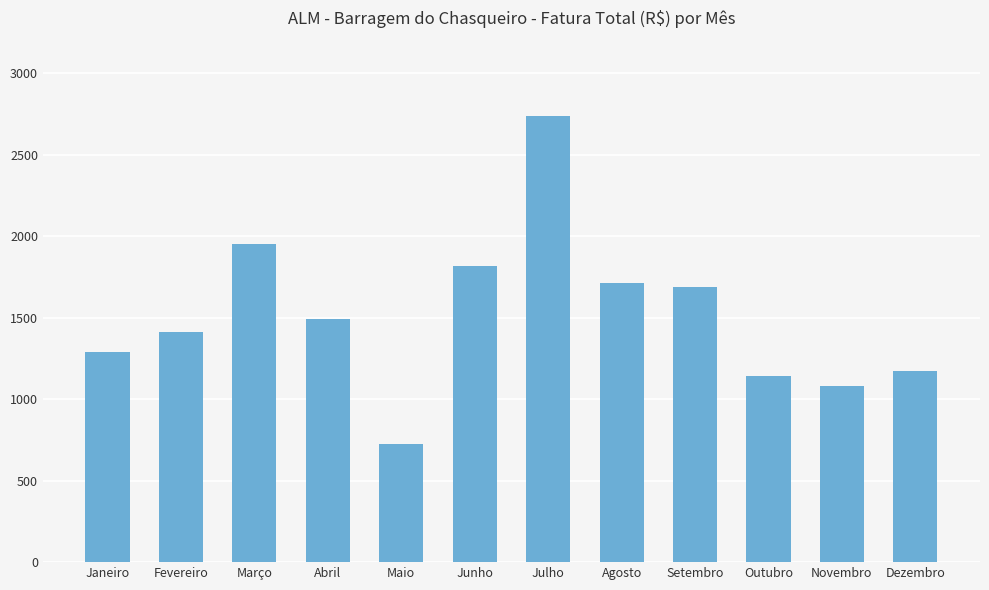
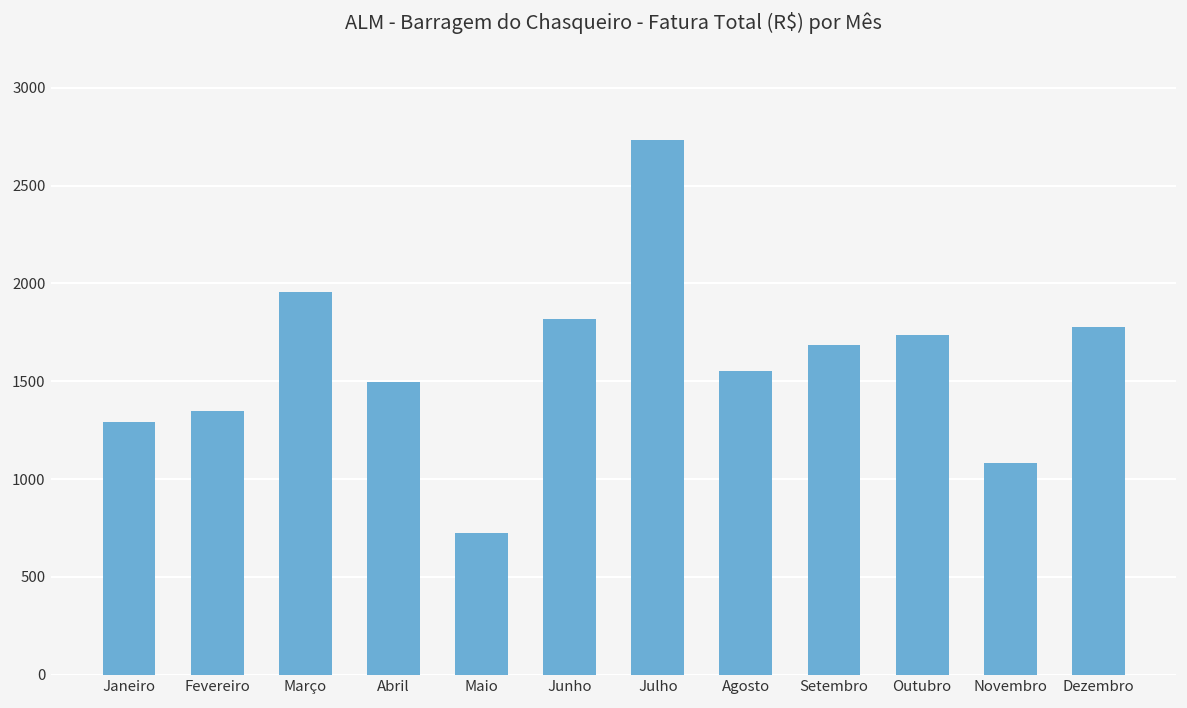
Fevereiro: 1410 -> 1350
Agosto: 1710 -> 1550
Outubro: 1140 -> 1740
Dezembro: 1170 -> 1780
